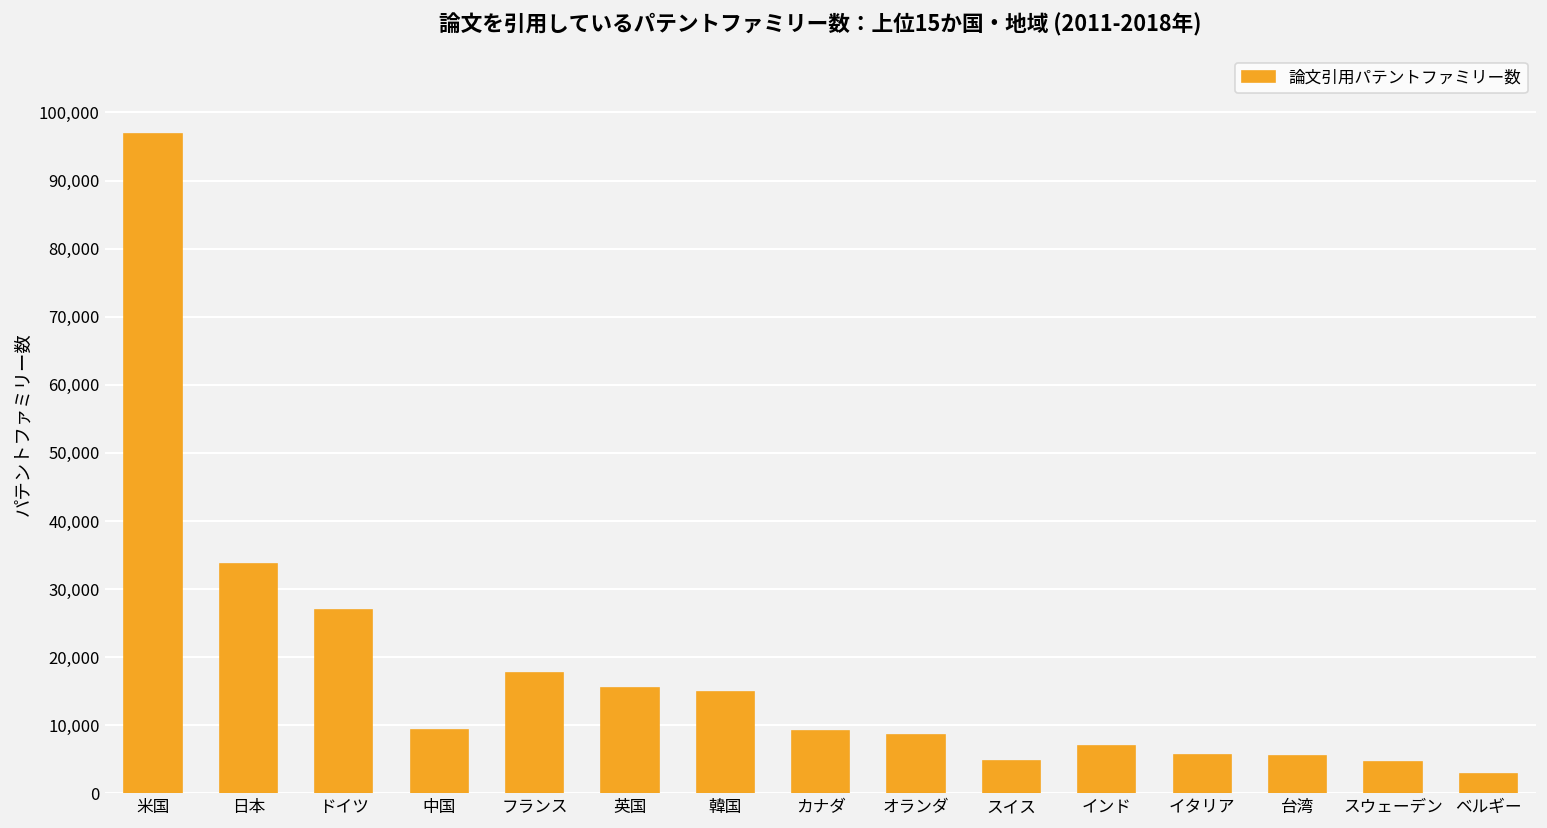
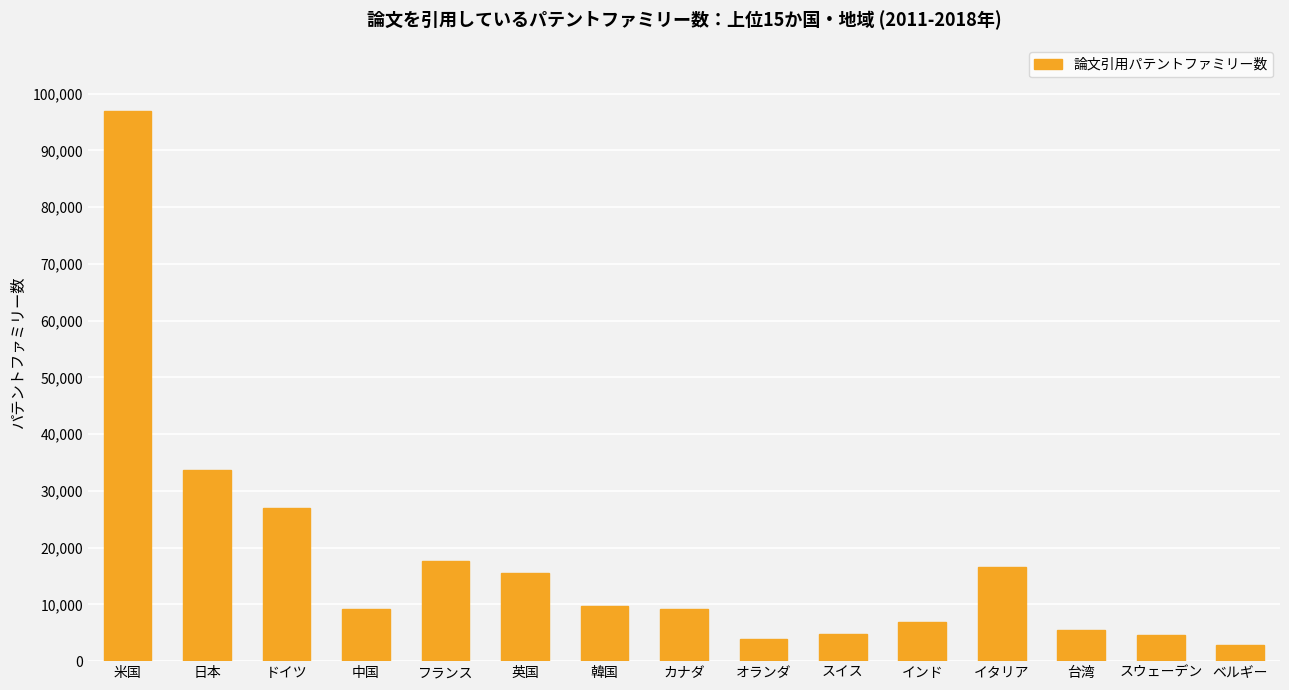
韓国: 15,000 -> 10,000
オランダ: 9,000 -> 4,000
イタリア: 6,000 -> 17,000
